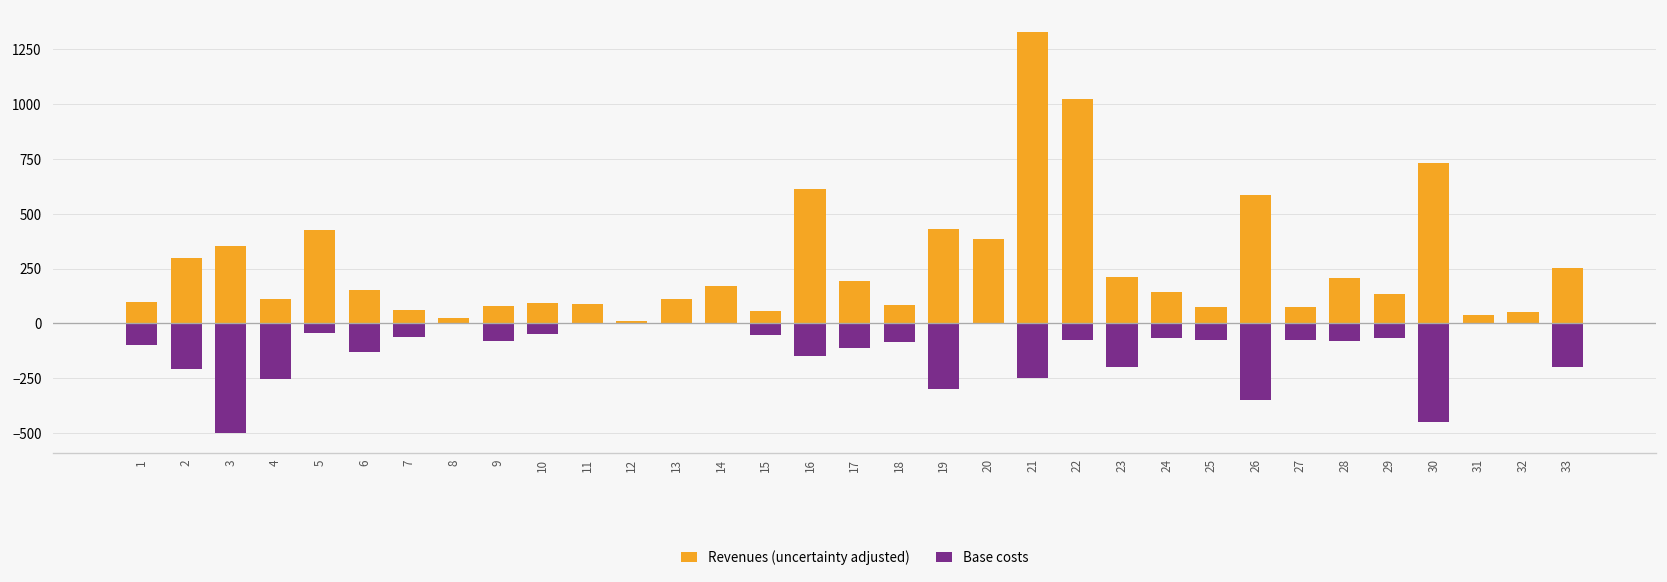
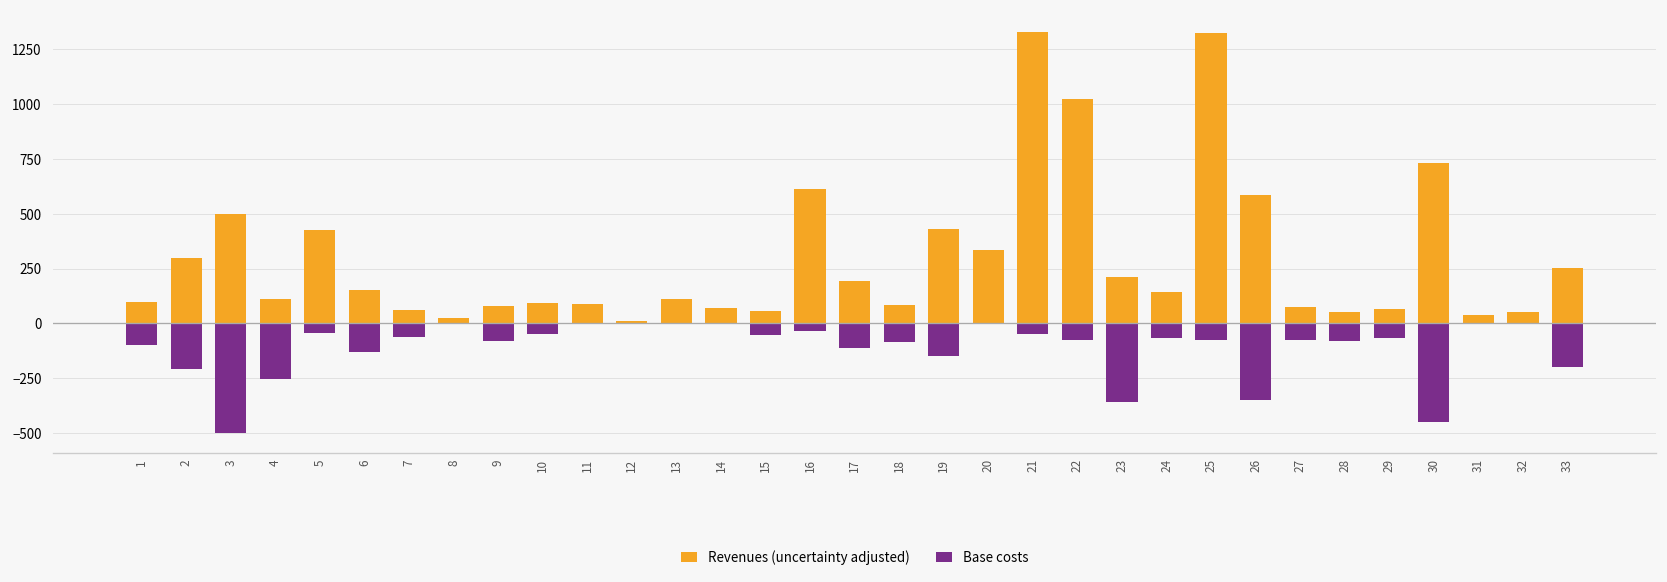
Revenues (uncertainty adjusted), 3: 350 -> 500
Revenues (uncertainty adjusted), 14: 170 -> 70
Base costs, 16: -150 -> -30
Base costs, 19: -300 -> -150
Revenues (uncertainty adjusted), 20: 390 -> 330
Base costs, 21: -250 -> -50
Base costs, 23: -200 -> -360
Revenues (uncertainty adjusted), 25: 80 -> 1320
Revenues (uncertainty adjusted), 28: 210 -> 50
Revenues (uncertainty adjusted), 29: 140 -> 70
